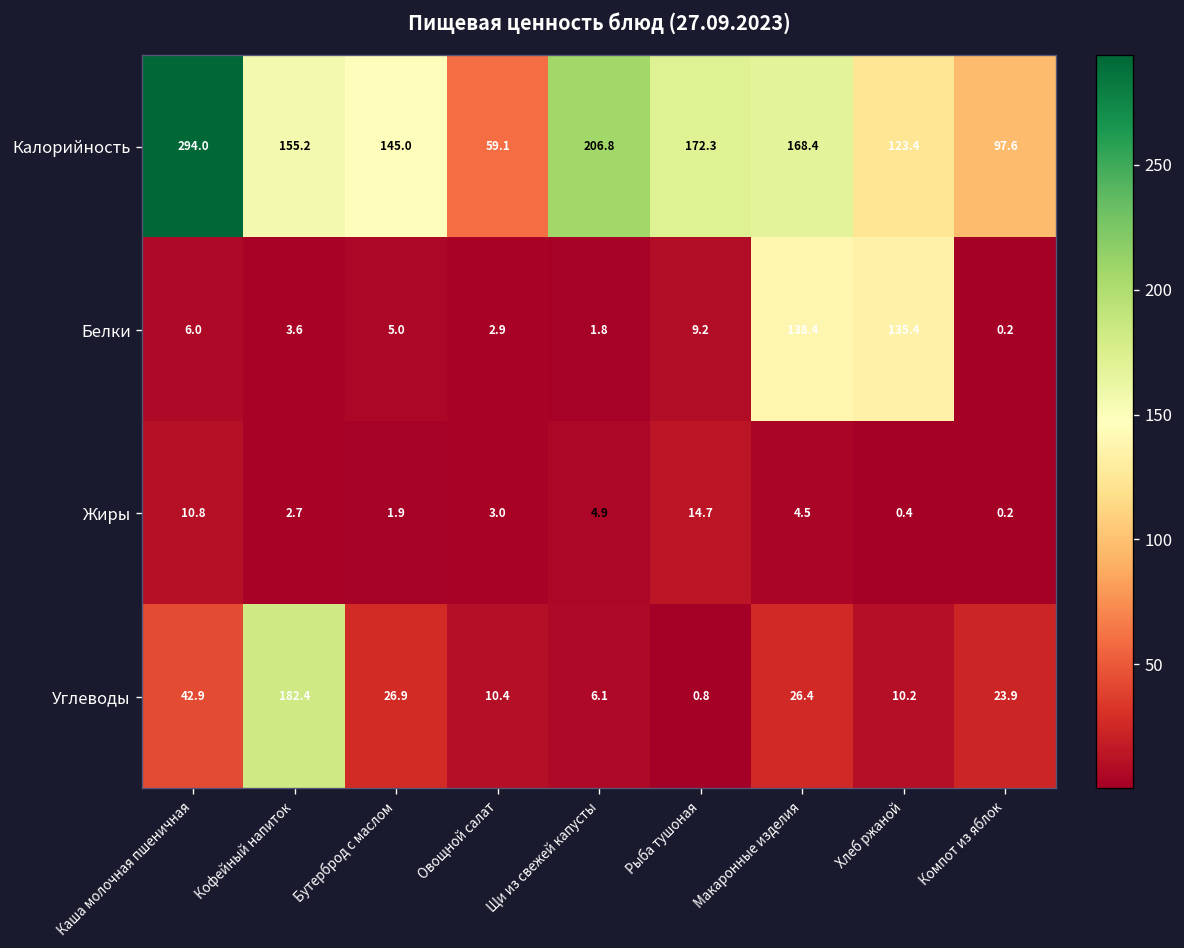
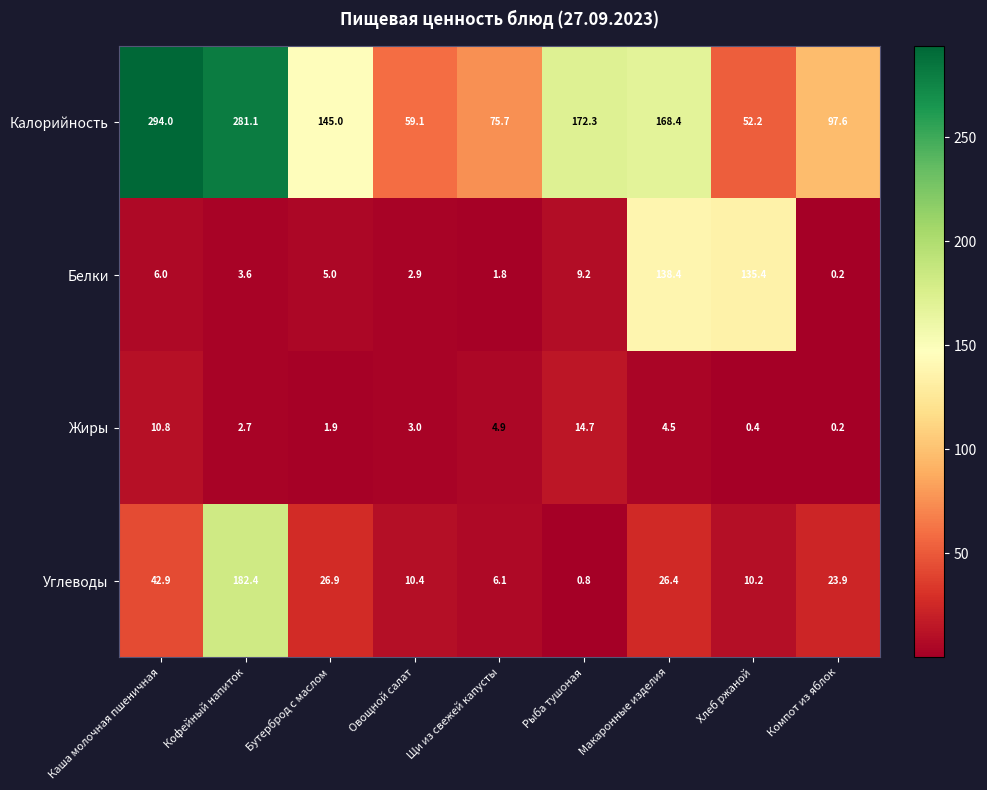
Калорийность, Кофейный напиток: 155.2 -> 281.1
Калорийность, Щи из свежей капусты: 206.8 -> 75.7
Калорийность, Хлеб ржаной: 123.4 -> 52.2
